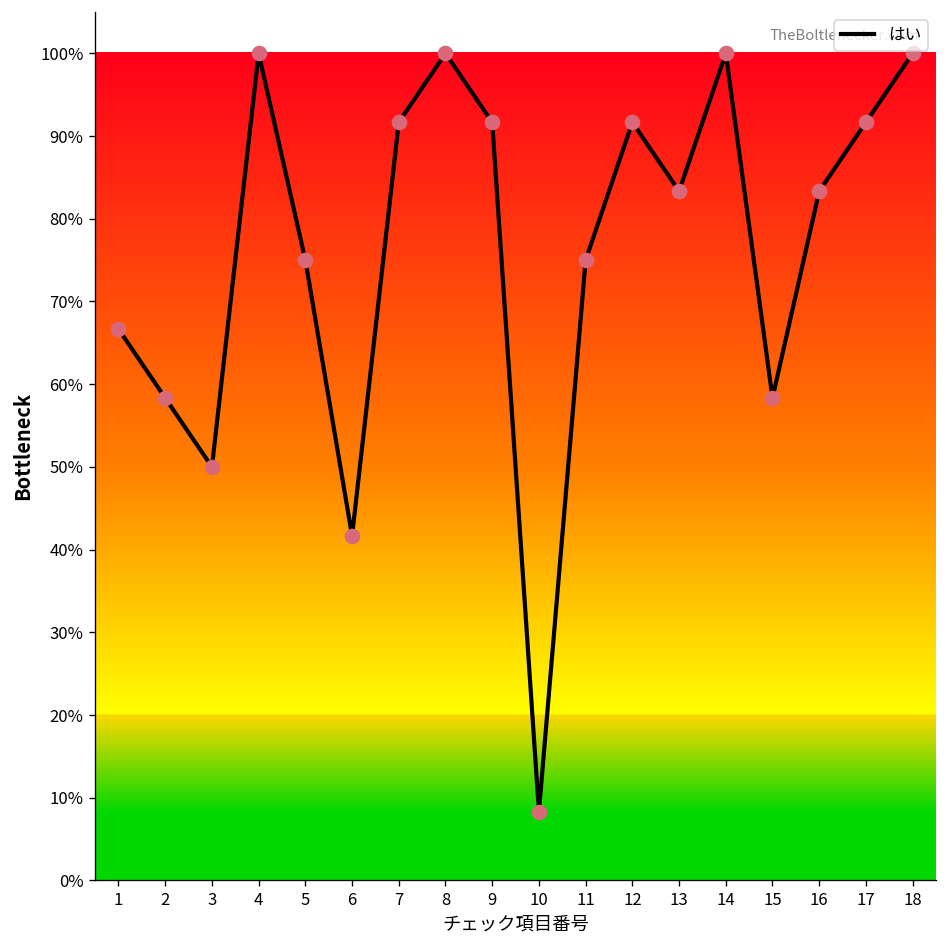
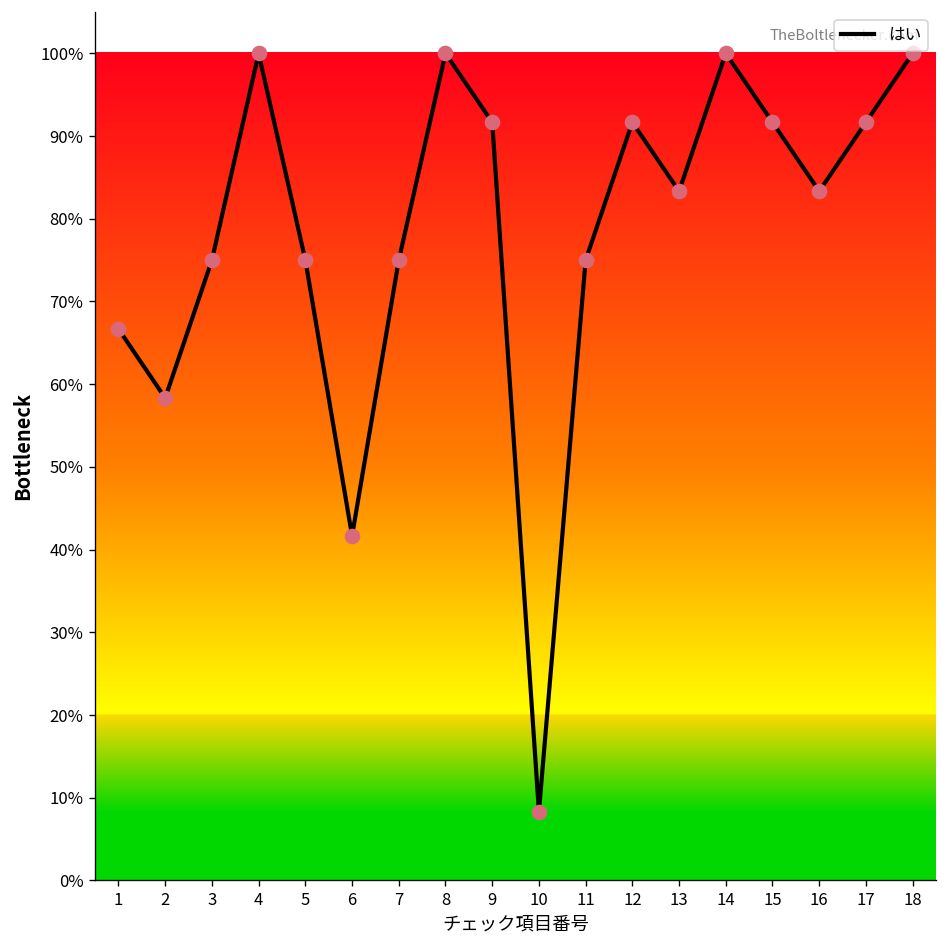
3: 50% -> 75%
7: 92% -> 75%
15: 58% -> 92%
